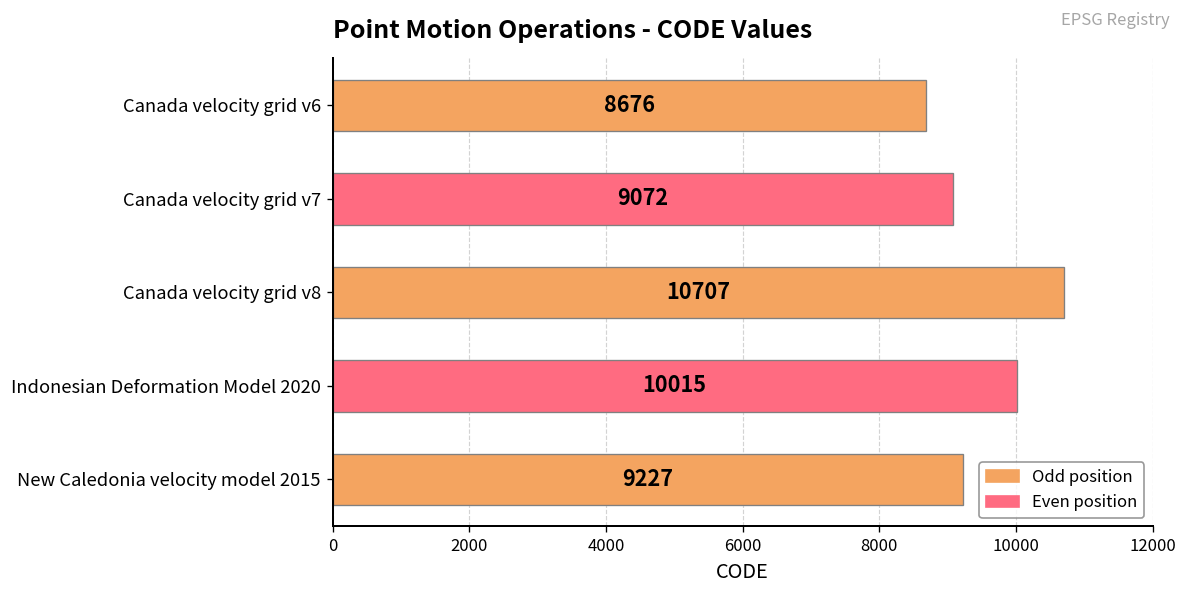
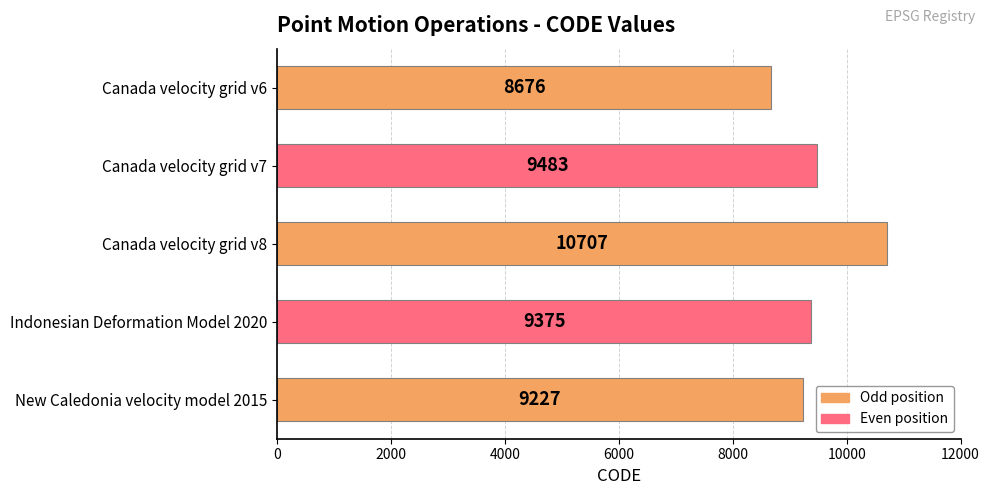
Canada velocity grid v7: 9072 -> 9483
Indonesian Deformation Model 2020: 10015 -> 9375
